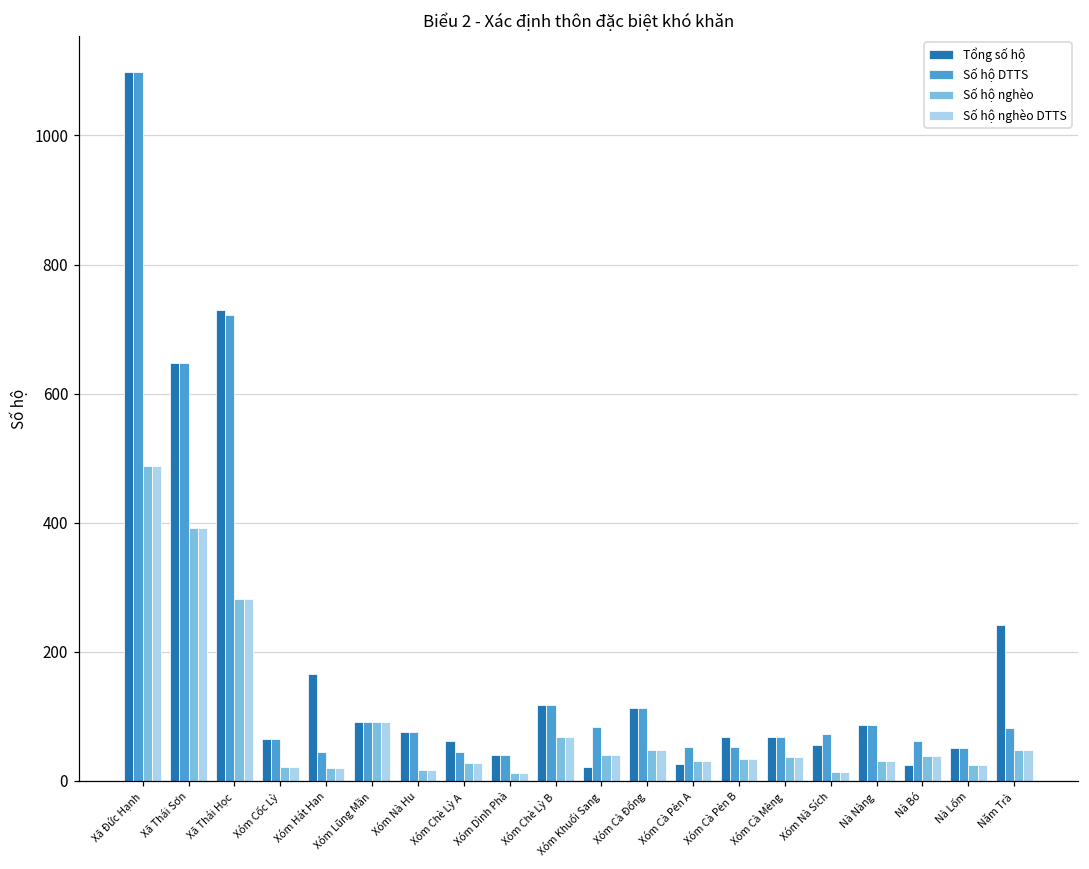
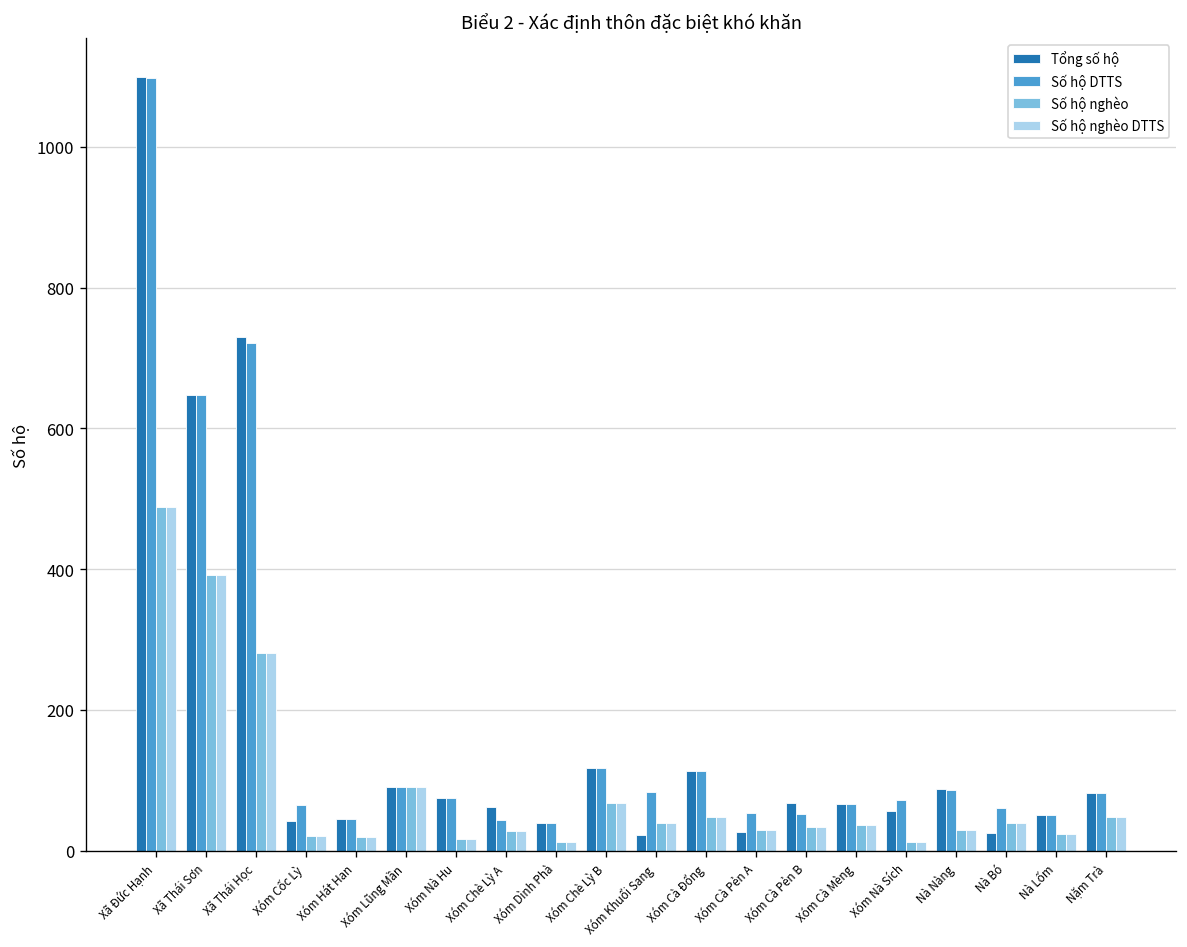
Tổng số hộ, Xóm Cốc Lỳ: 70 -> 40
Tổng số hộ, Xóm Hát Han: 170 -> 50
Tổng số hộ, Nặm Trà: 240 -> 80
